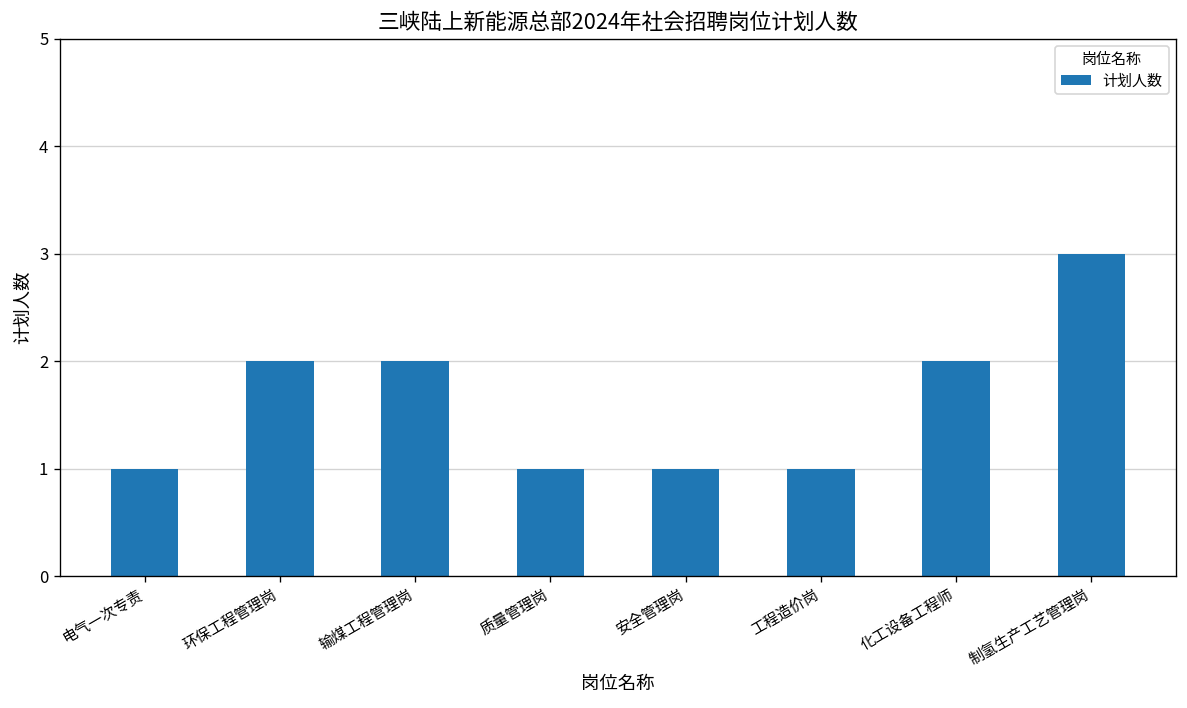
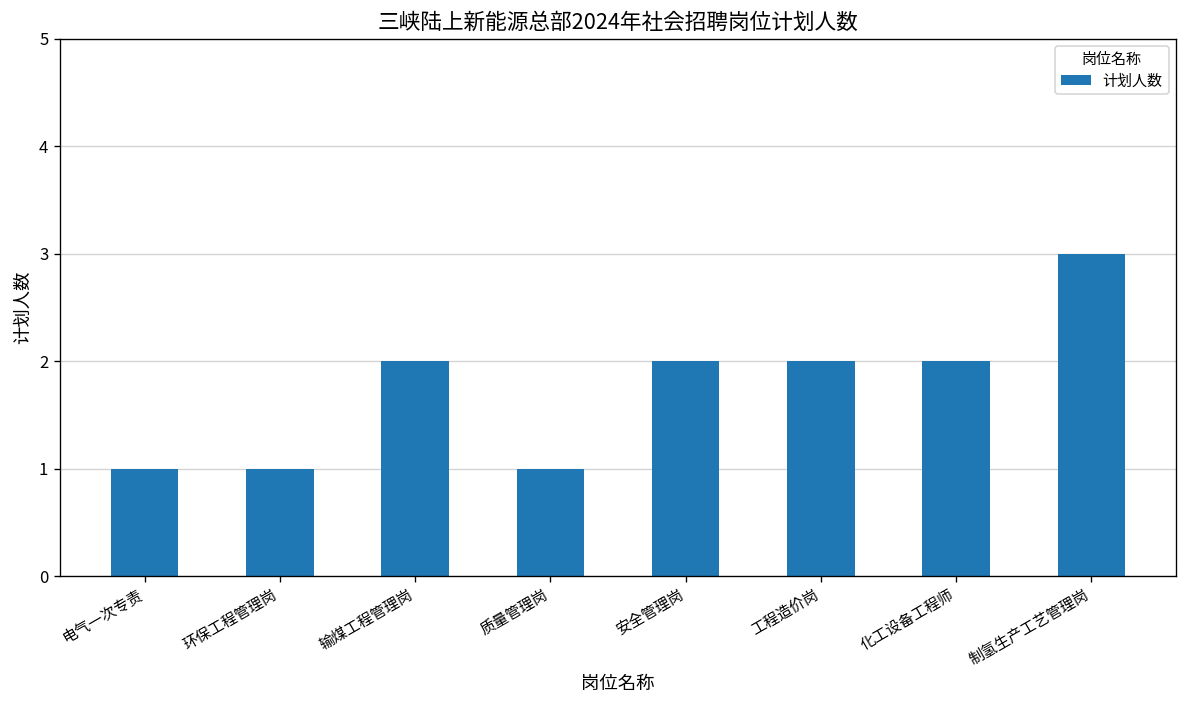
环保工程管理岗: 2 -> 1
安全管理岗: 1 -> 2
工程造价岗: 1 -> 2
